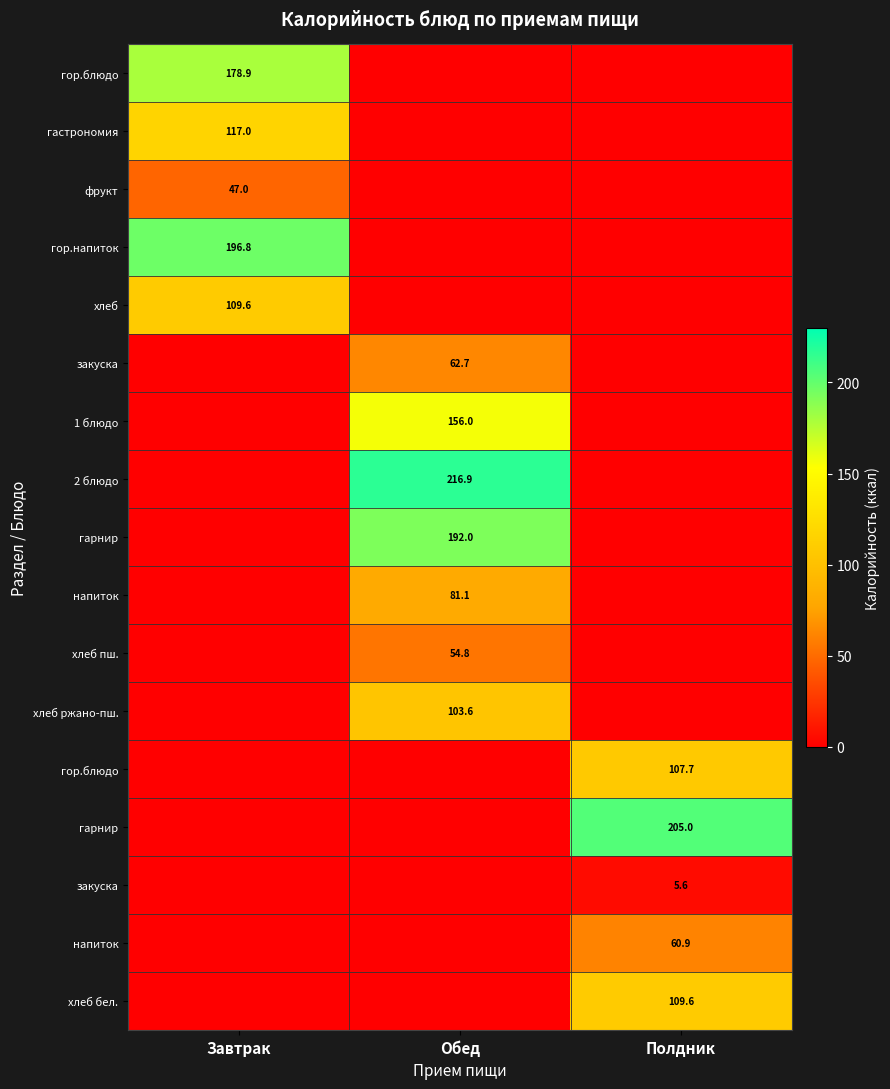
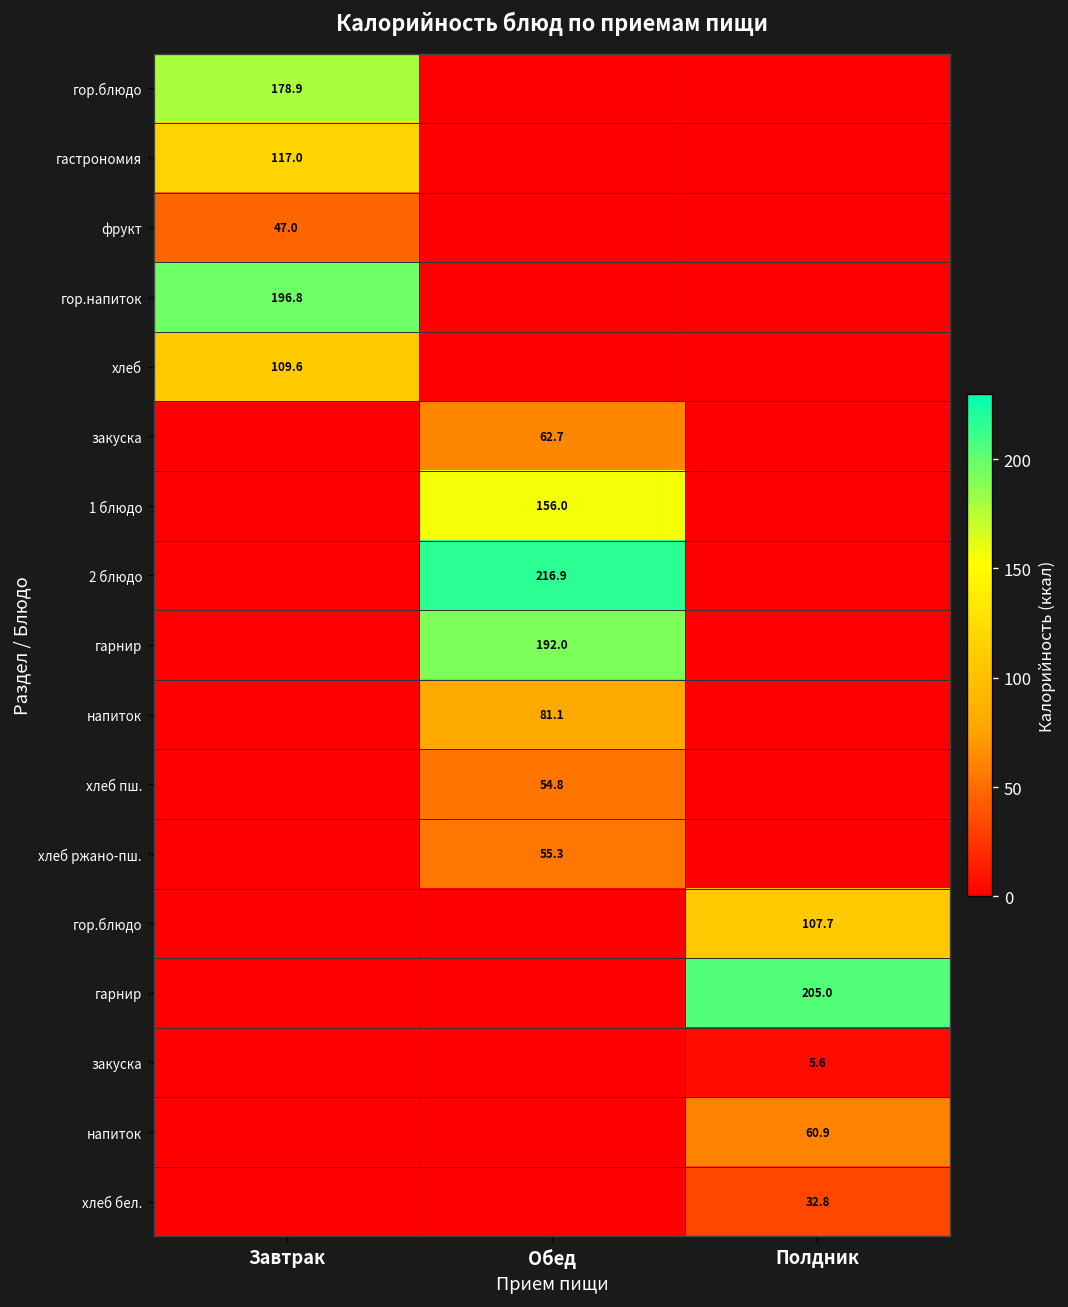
хлеб ржано-пш., Обед: 103.6 -> 55.3
хлеб бел., Полдник: 109.6 -> 32.8
